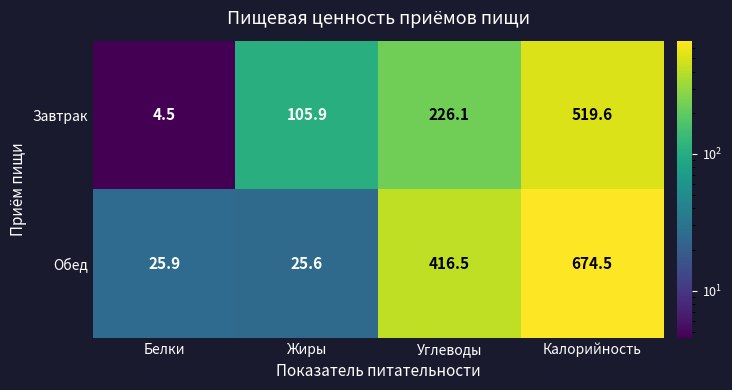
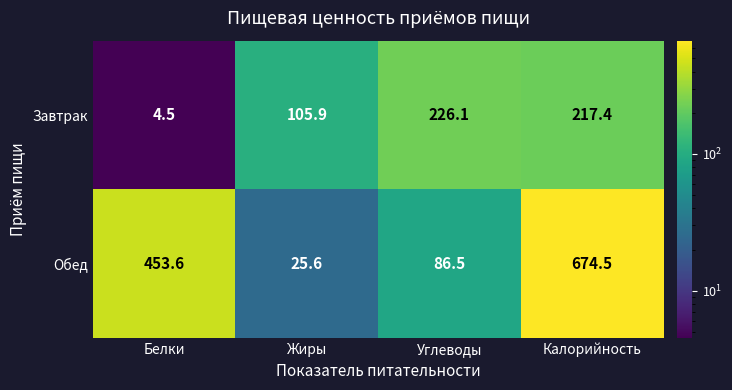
Завтрак, Калорийность: 519.6 -> 217.4
Обед, Белки: 25.9 -> 453.6
Обед, Углеводы: 416.5 -> 86.5
